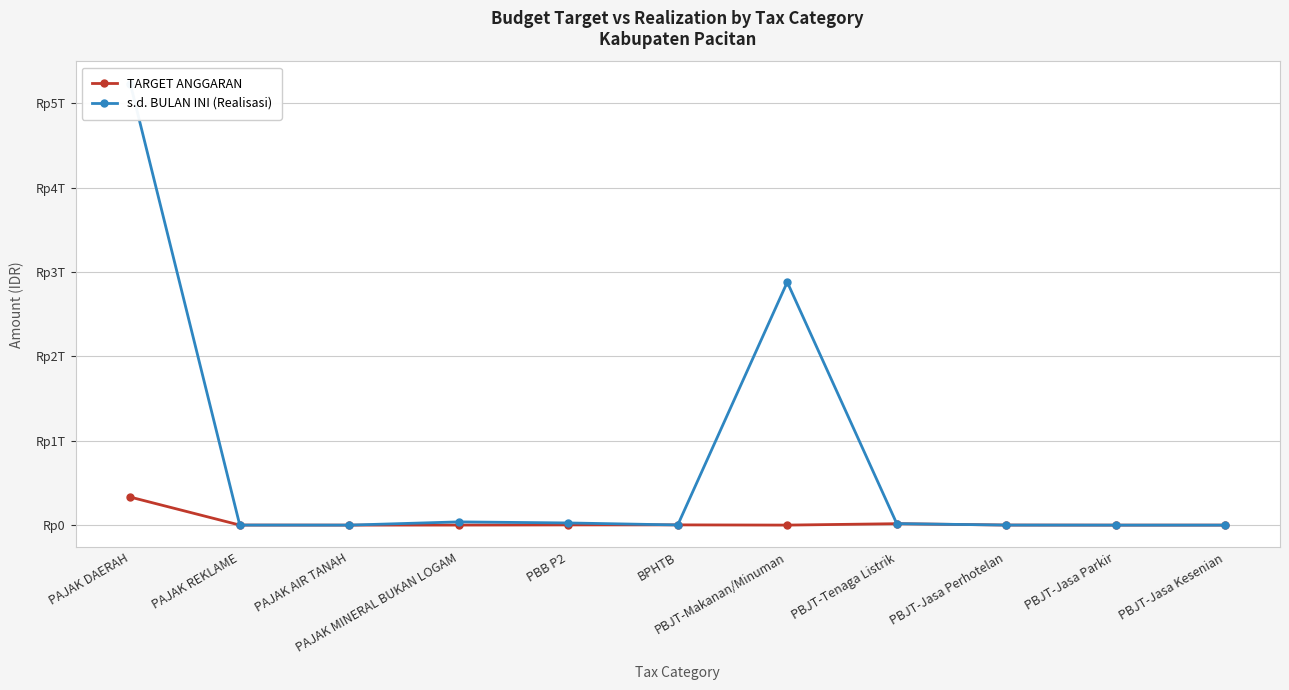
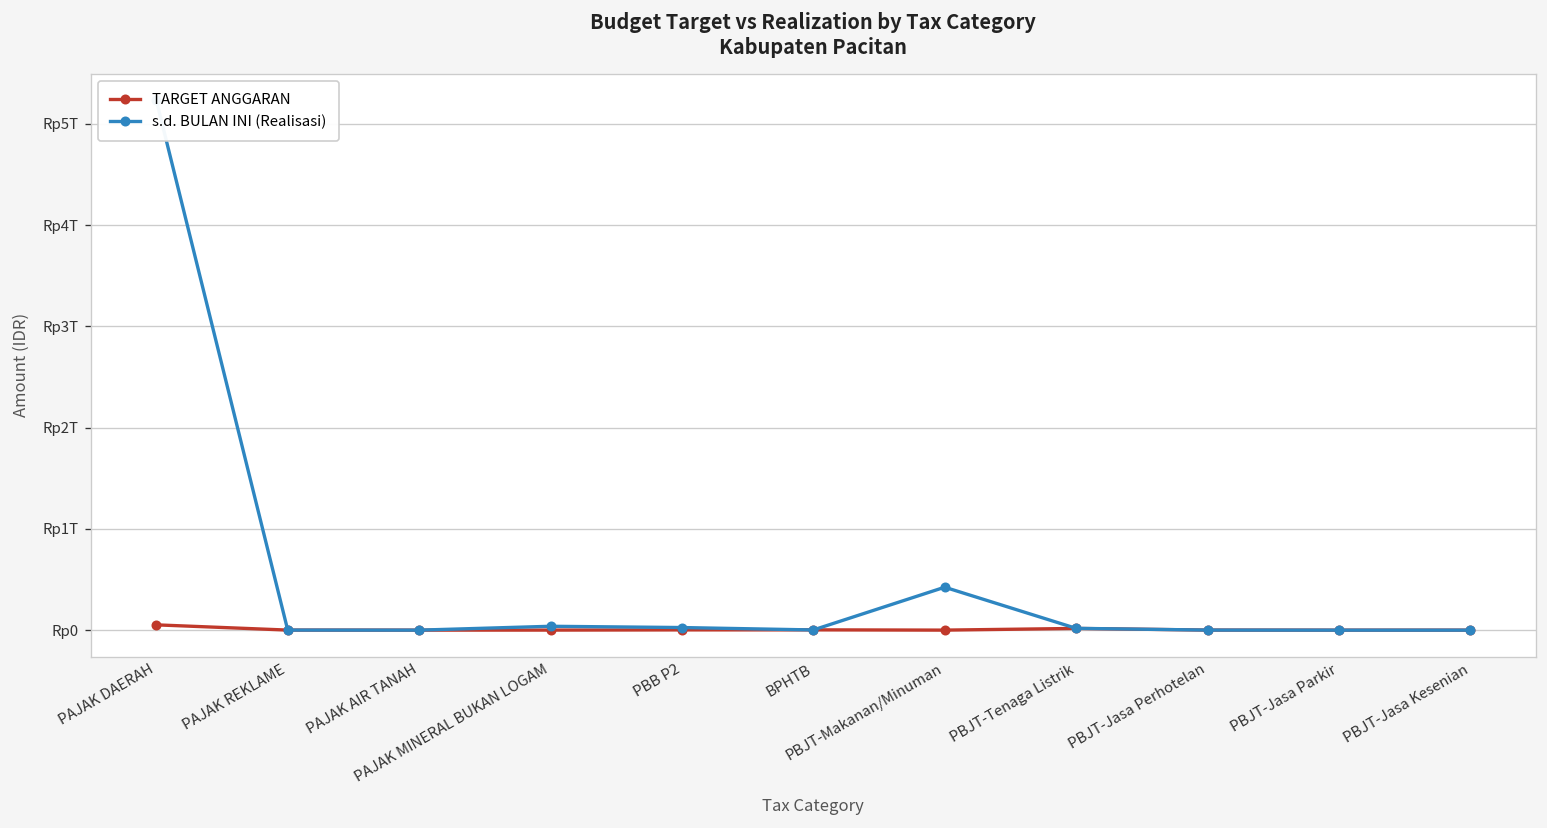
TARGET ANGGARAN, PAJAK DAERAH: Rp0.3T -> Rp0.1T
s.d. BULAN INI (Realisasi), PBJT-Makanan/Minuman: Rp2.9T -> Rp0.4T
